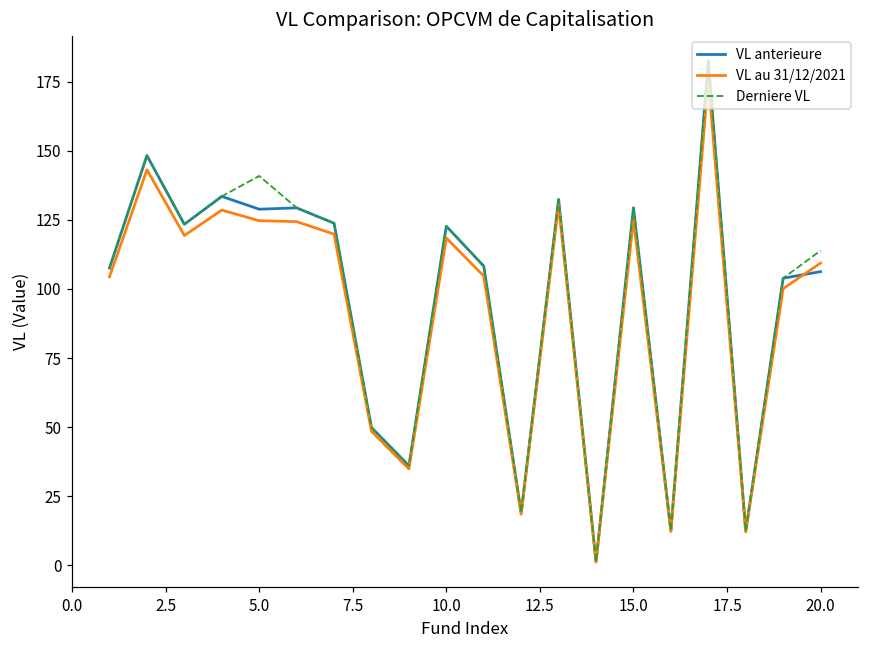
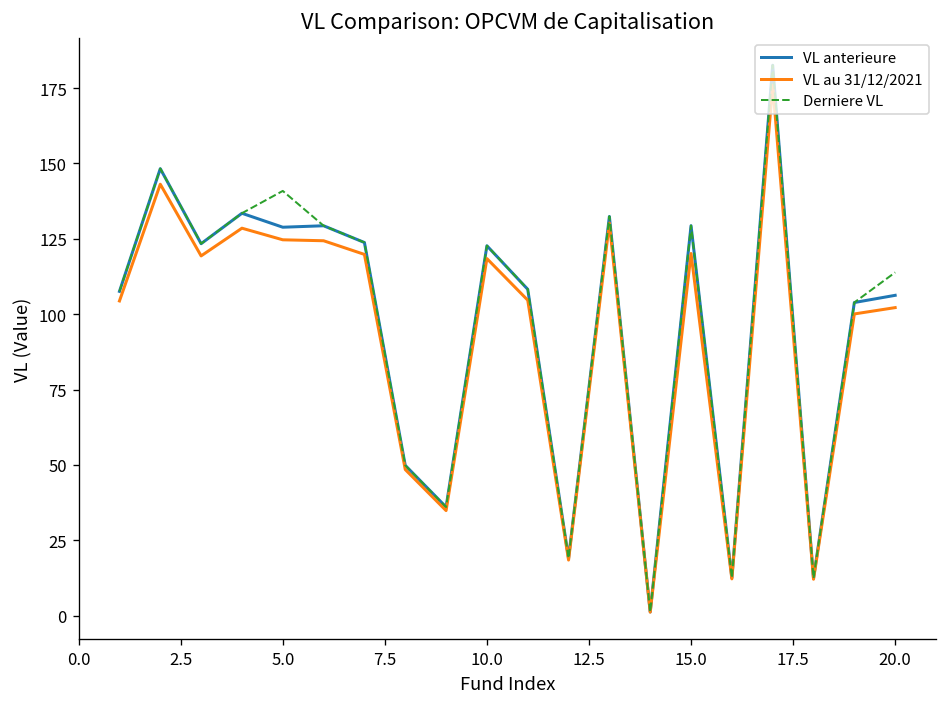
VL au 31/12/2021, 15.0: 125 -> 120
VL au 31/12/2021, 20.0: 109 -> 102
